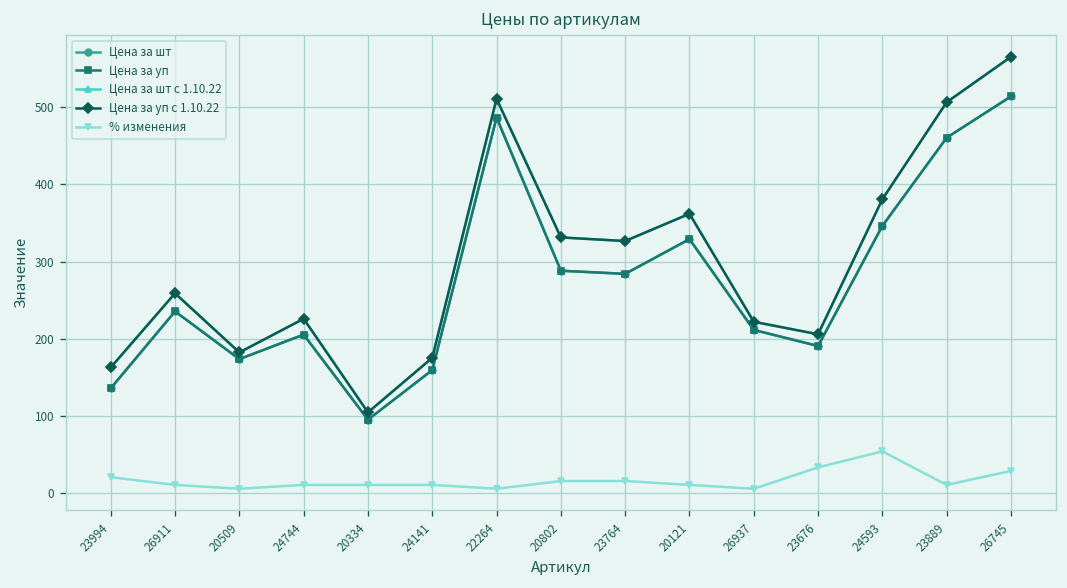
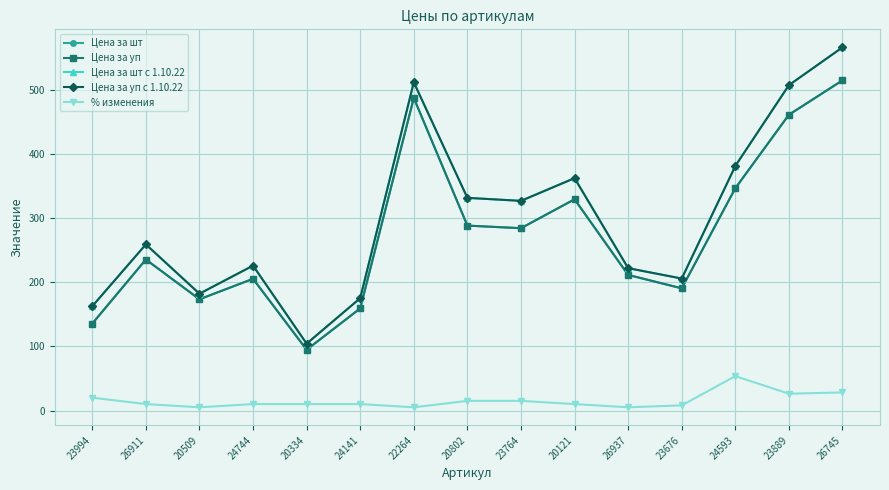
% изменения, 23676: 30 -> 10
% изменения, 23889: 10 -> 30
